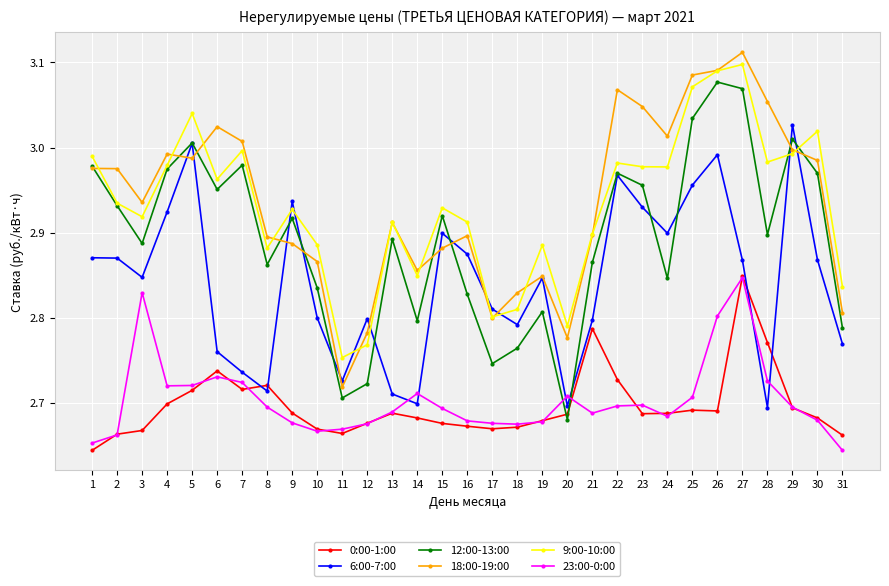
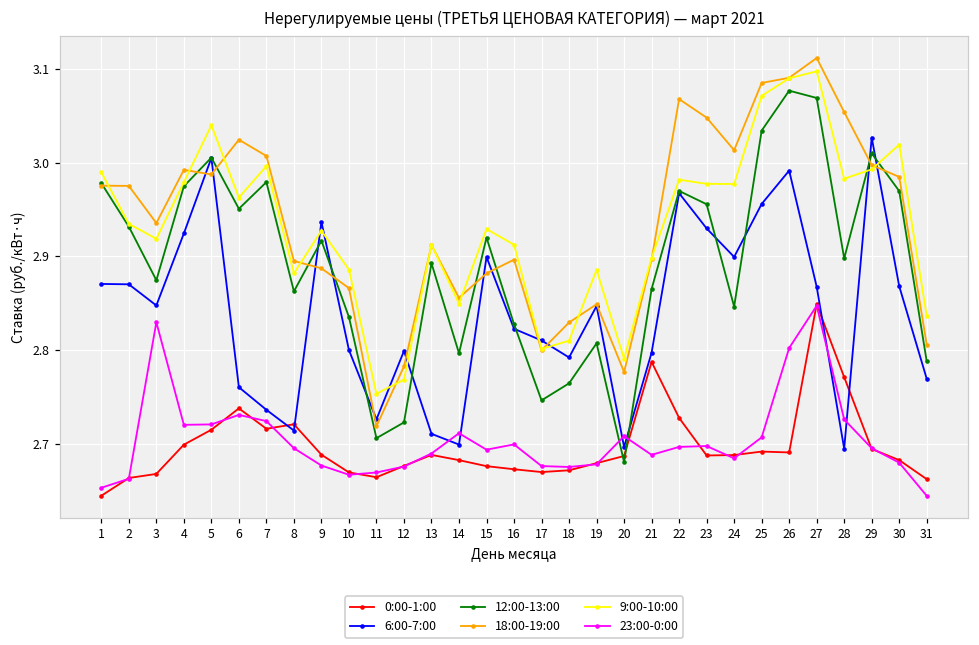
12:00-13:00, 3: 2.89 -> 2.87
6:00-7:00, 16: 2.87 -> 2.82
23:00-0:00, 16: 2.68 -> 2.70
